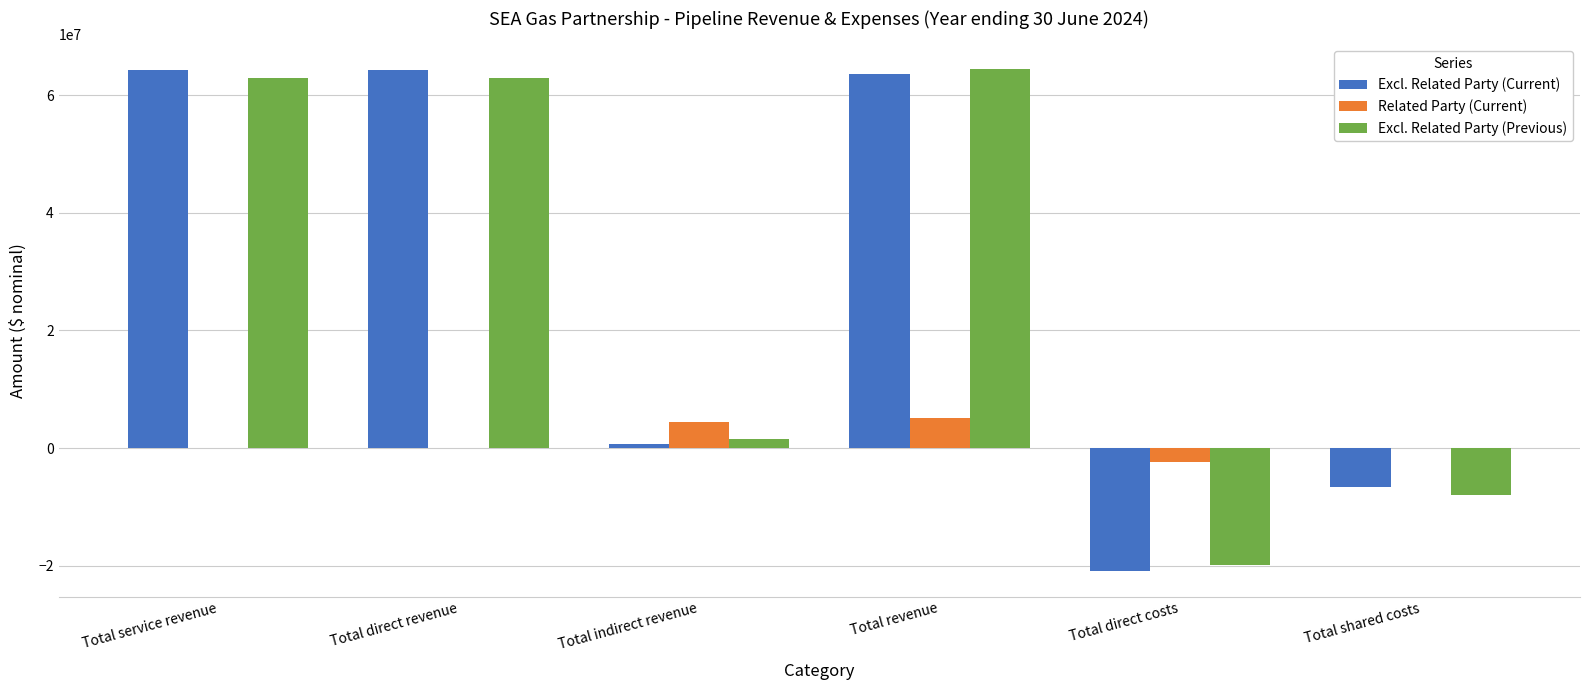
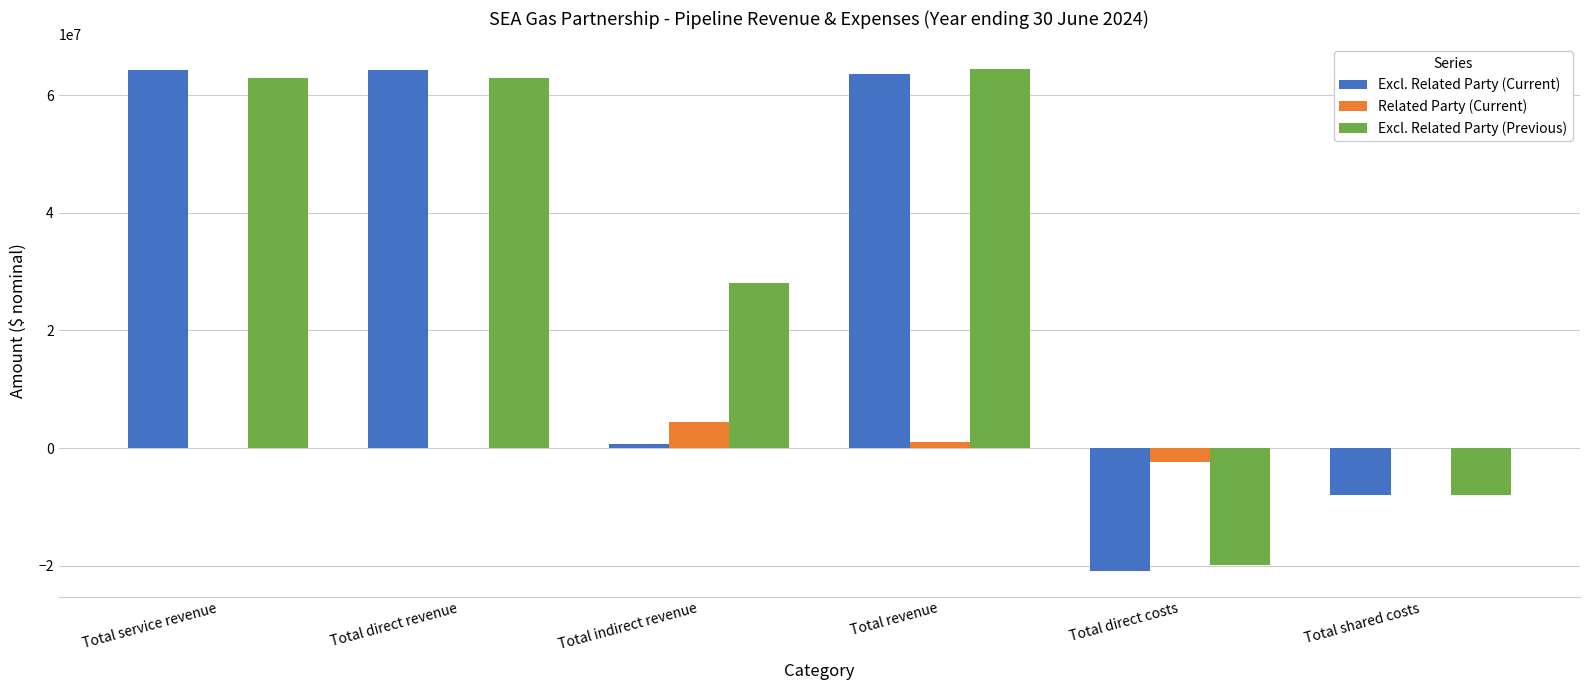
Excl. Related Party (Previous), Total indirect revenue: 1000000 -> 28000000
Related Party (Current), Total revenue: 5000000 -> 1000000
Excl. Related Party (Current), Total shared costs: -7000000 -> -8000000
